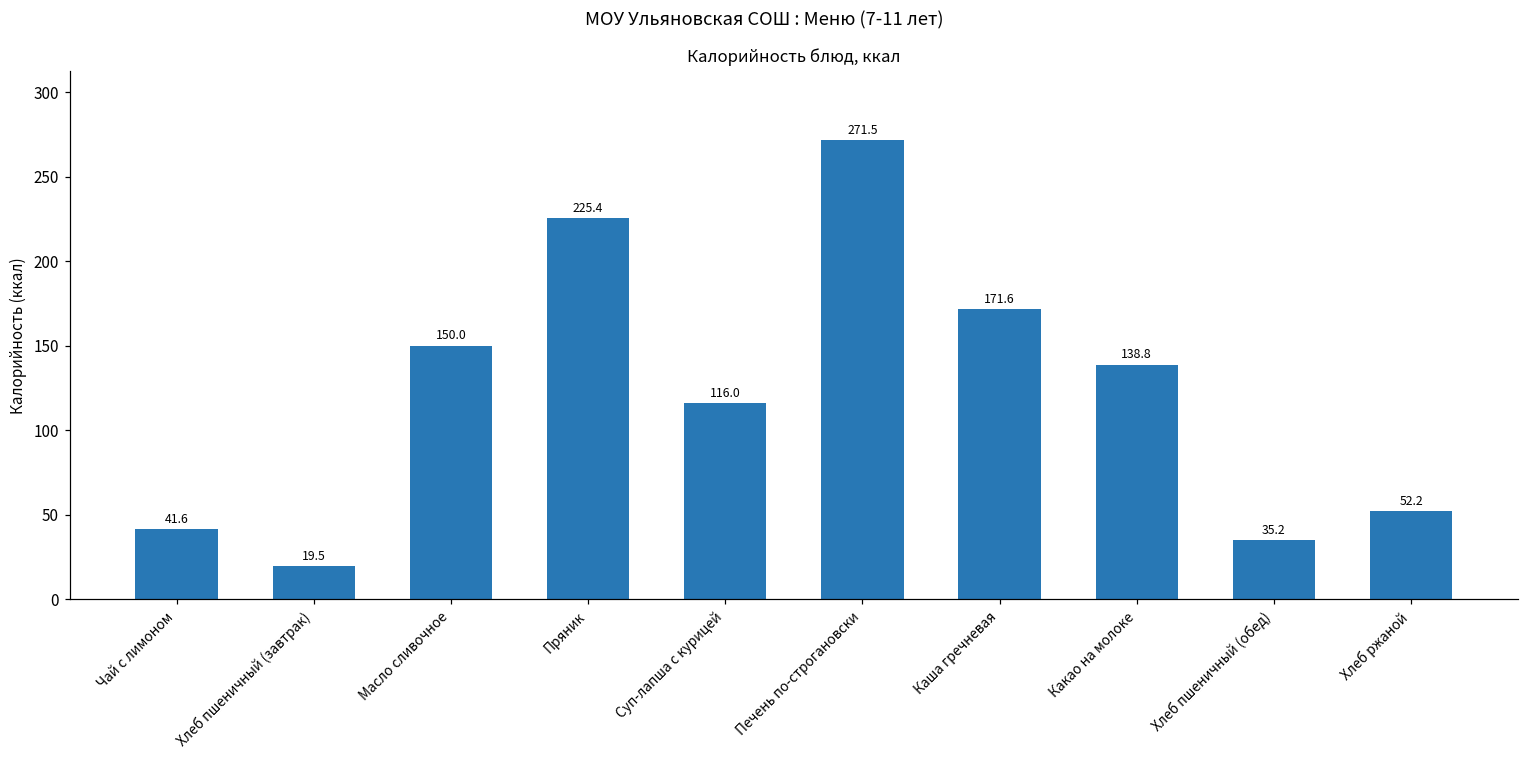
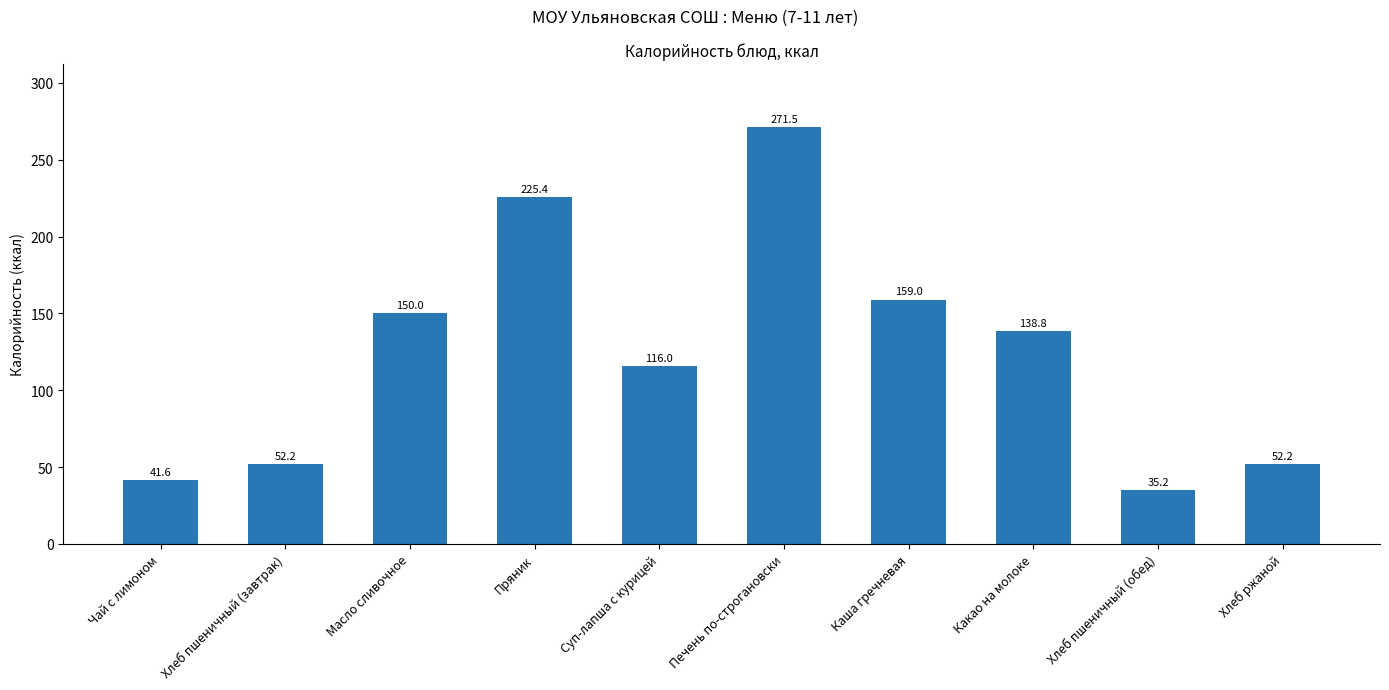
Хлеб пшеничный (завтрак): 19.5 -> 52.2
Каша гречневая: 171.6 -> 159.0
